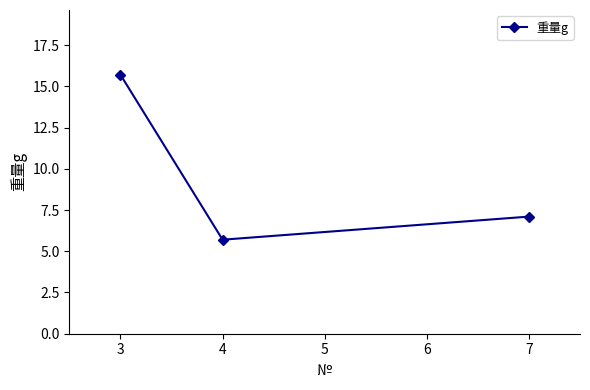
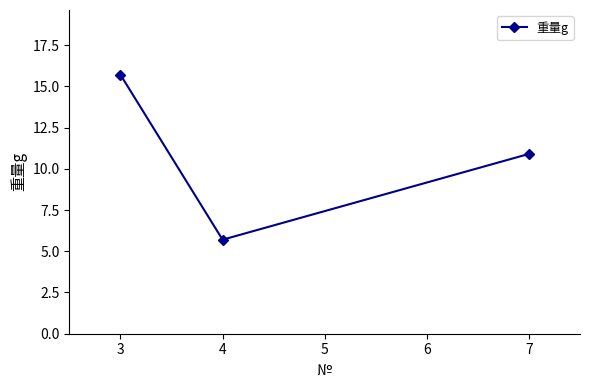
7: 7.1 -> 10.9
